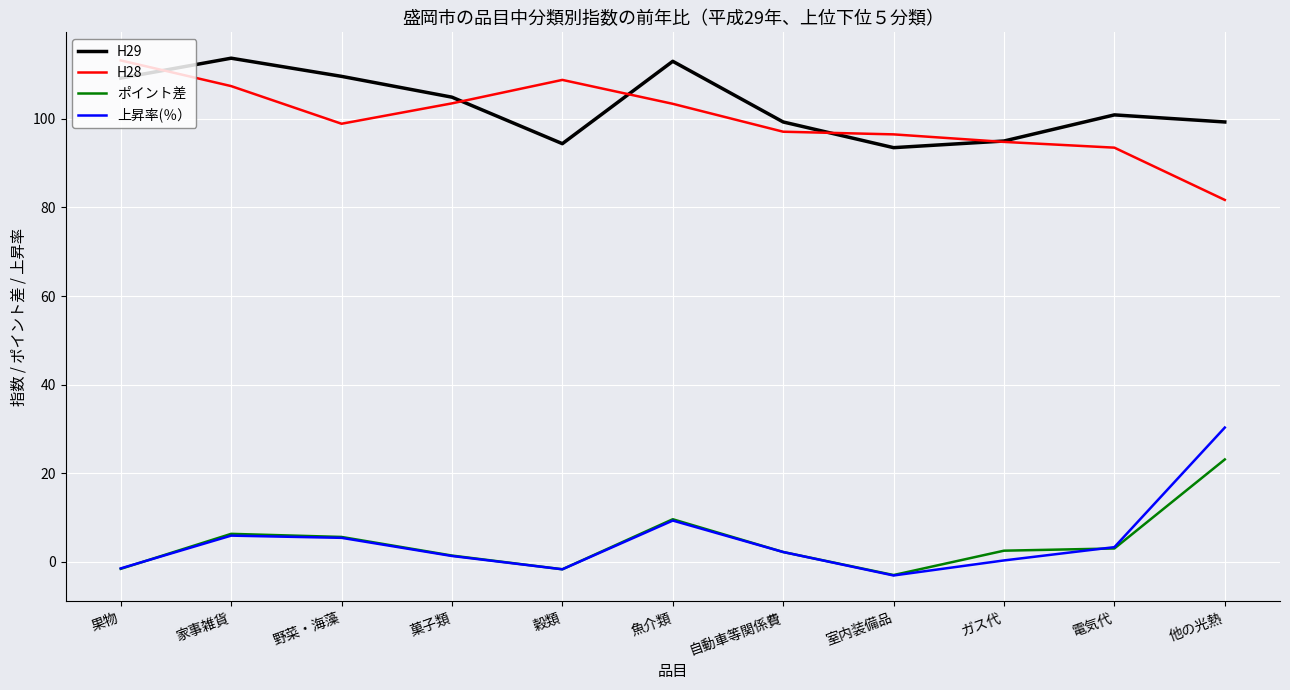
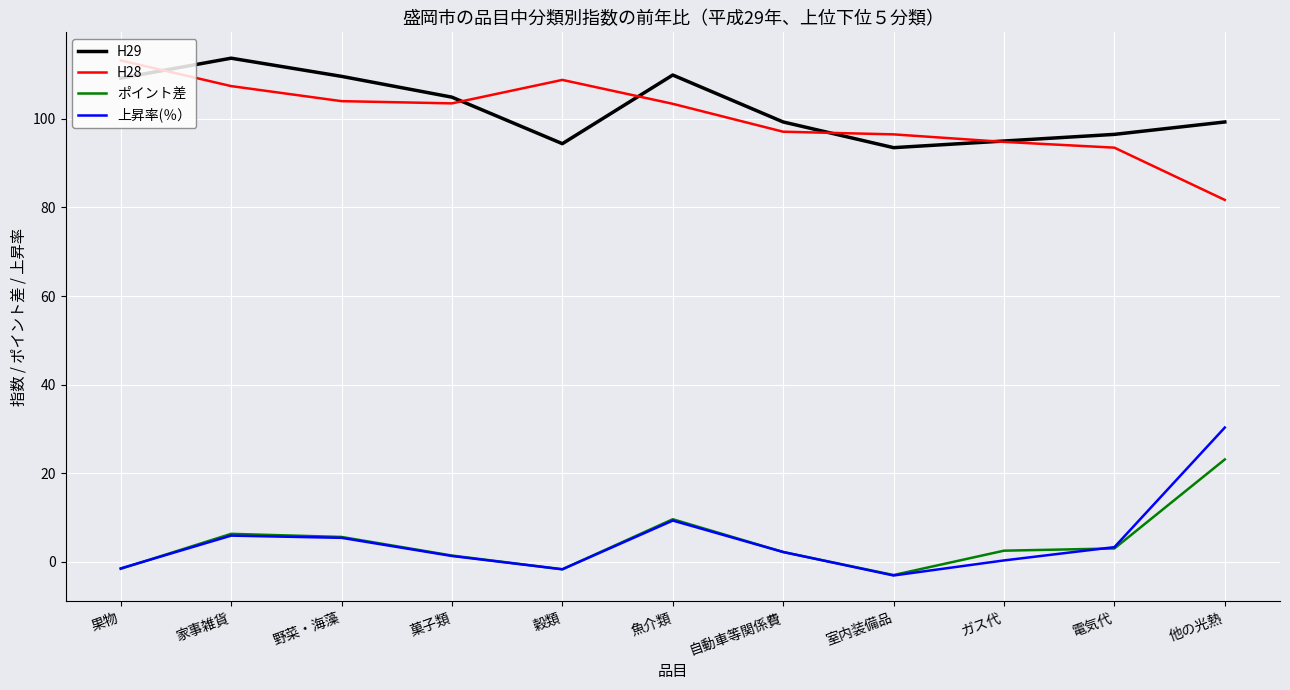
H28, 野菜・海藻: 99 -> 104
H29, 魚介類: 113 -> 110
H29, 電気代: 101 -> 97
